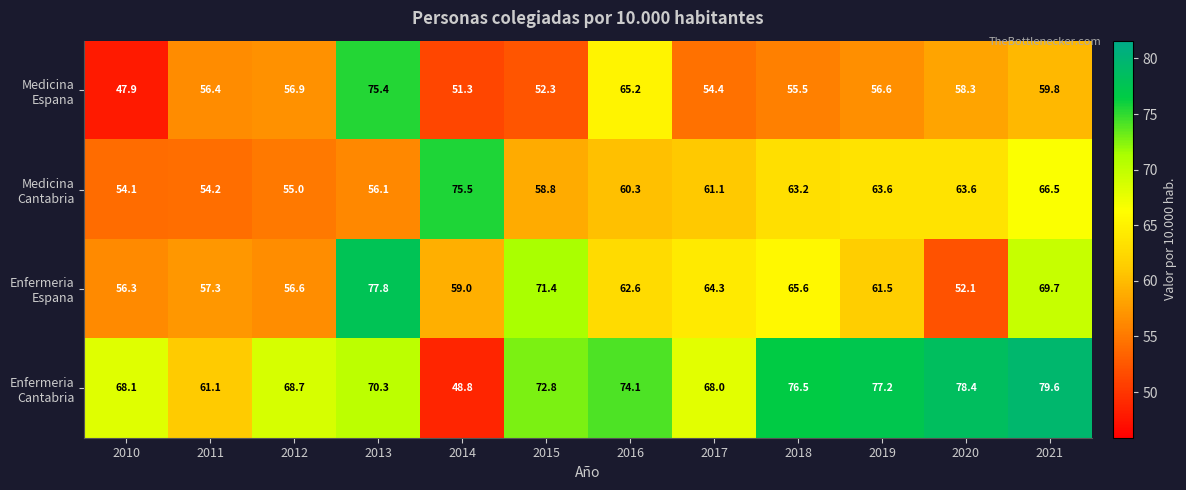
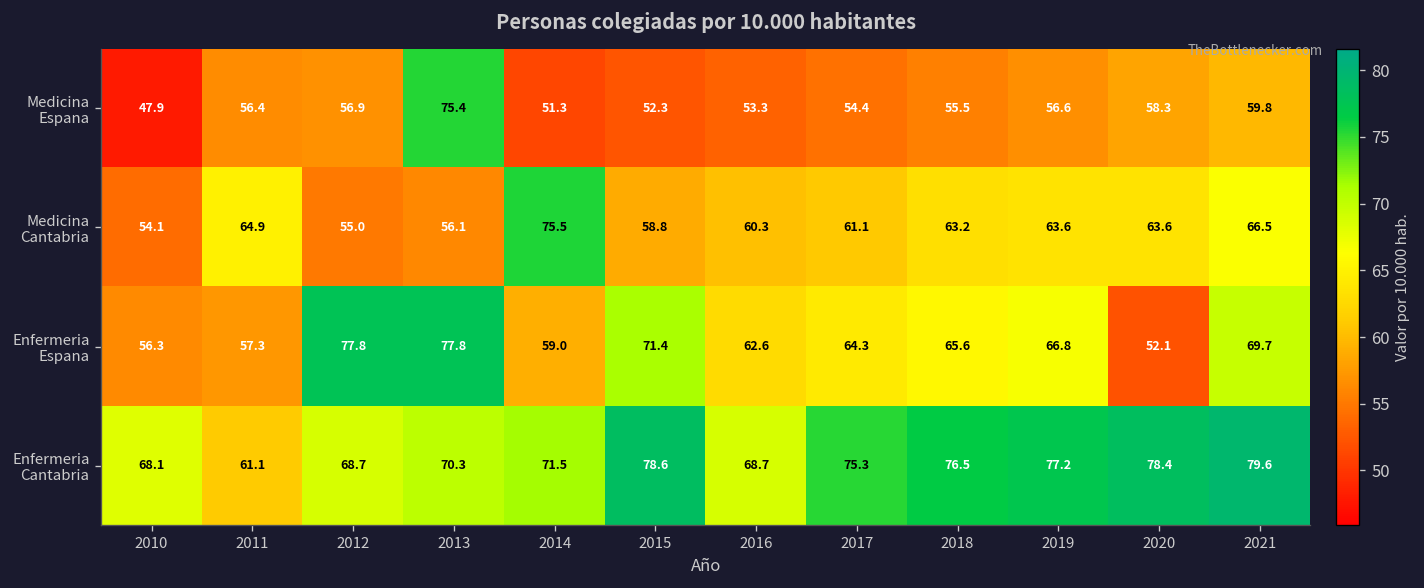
Medicina Espana, 2016: 65.2 -> 53.3
Medicina Cantabria, 2011: 54.2 -> 64.9
Enfermeria Espana, 2012: 56.6 -> 77.8
Enfermeria Espana, 2019: 61.5 -> 66.8
Enfermeria Cantabria, 2014: 48.8 -> 71.5
Enfermeria Cantabria, 2015: 72.8 -> 78.6
Enfermeria Cantabria, 2016: 74.1 -> 68.7
Enfermeria Cantabria, 2017: 68.0 -> 75.3
